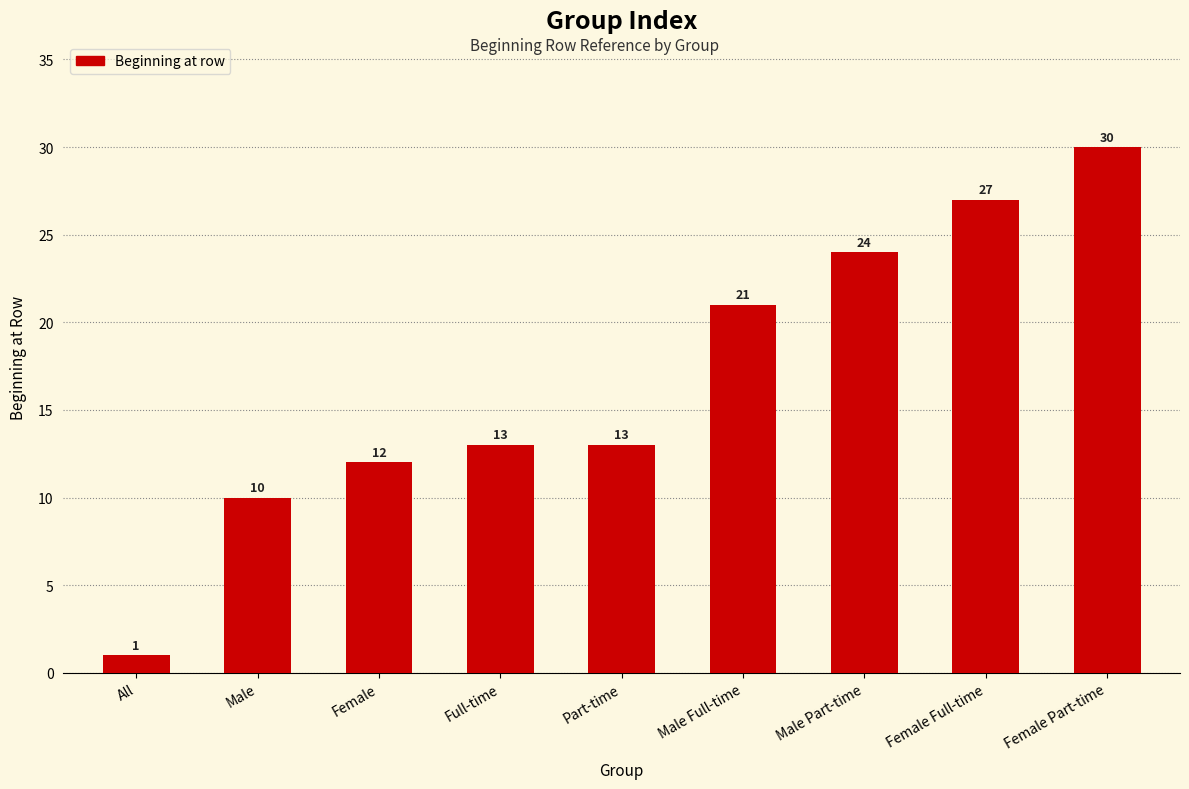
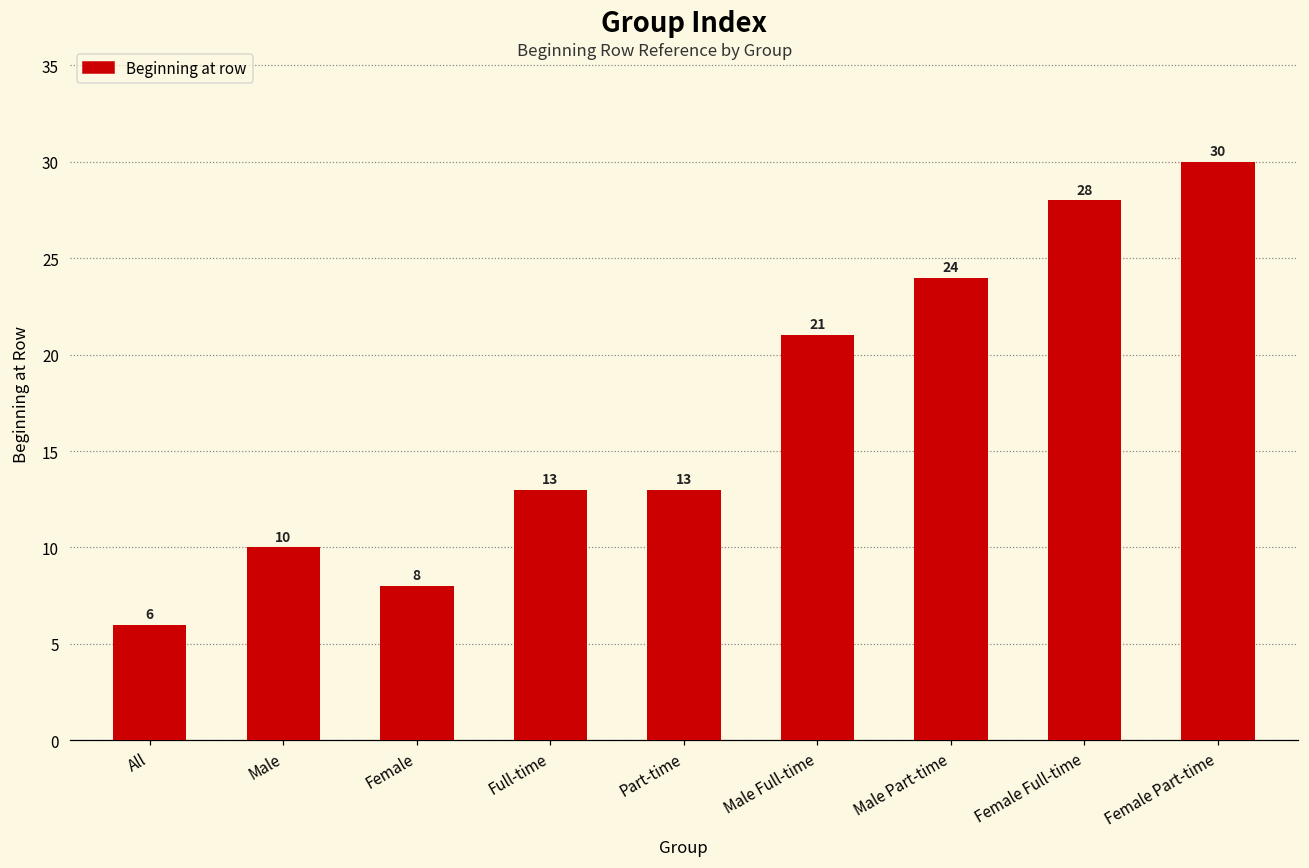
All: 1 -> 6
Female: 12 -> 8
Female Full-time: 27 -> 28
